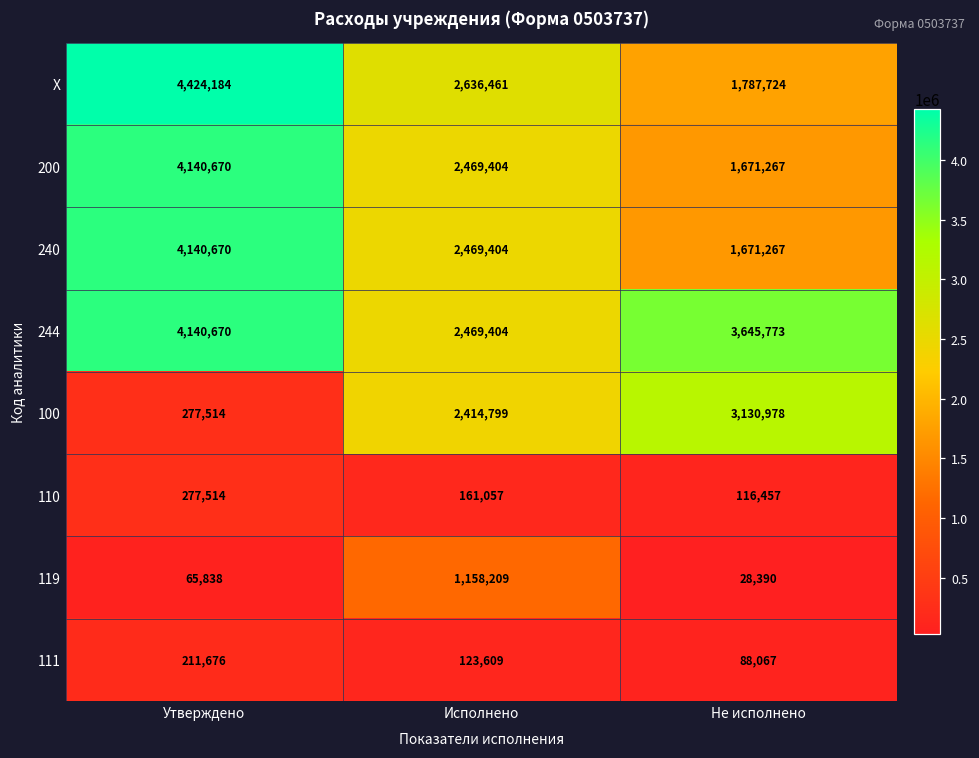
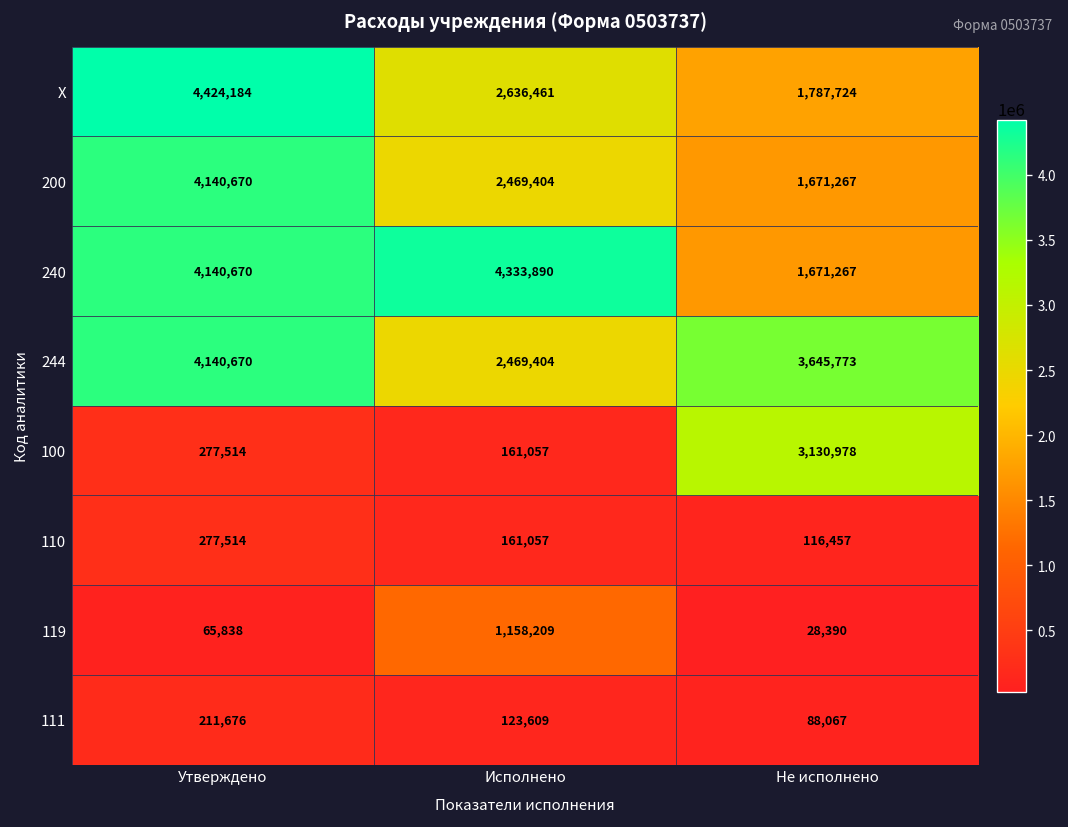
240, Исполнено: 2,469,404 -> 4,333,890
100, Исполнено: 2,414,799 -> 161,057
